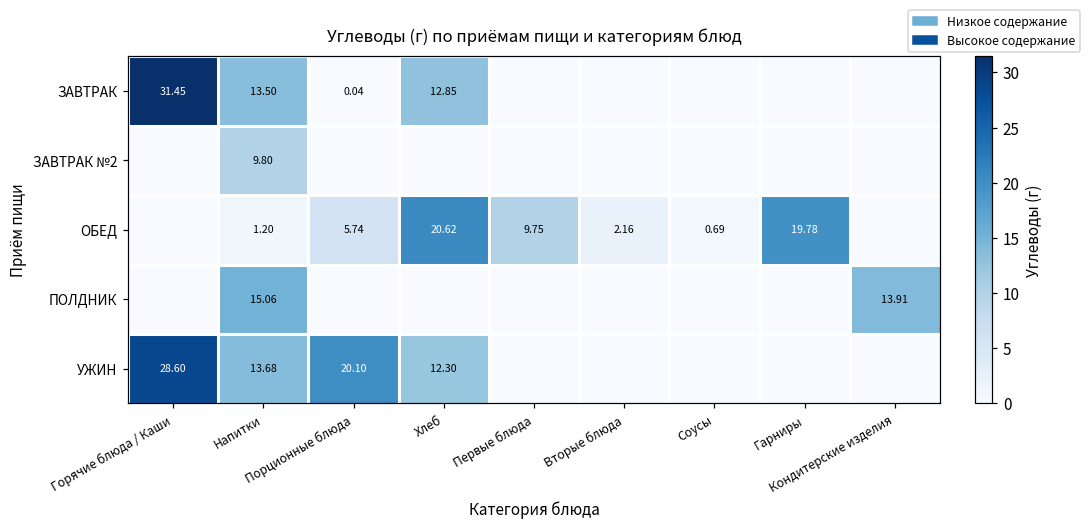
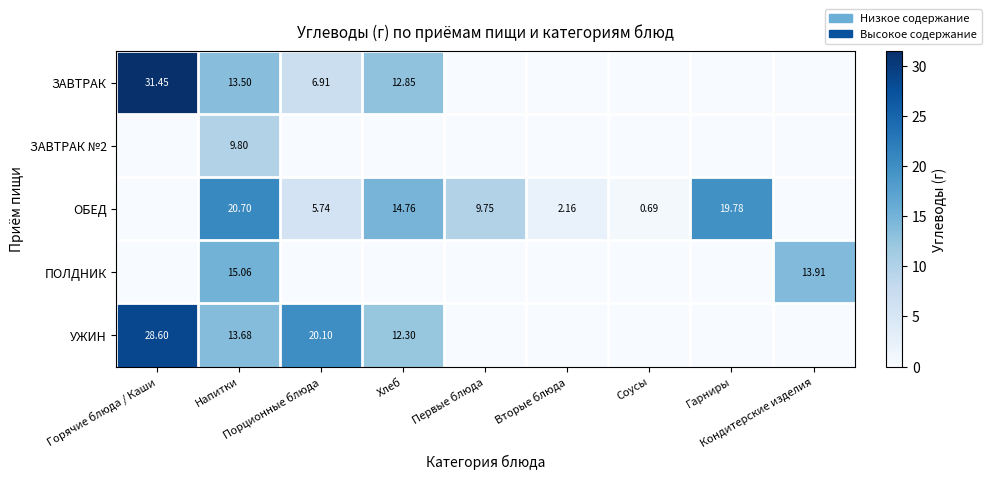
ЗАВТРАК, Порционные блюда: 0.04 -> 6.91
ОБЕД, Напитки: 1.20 -> 20.70
ОБЕД, Хлеб: 20.62 -> 14.76
